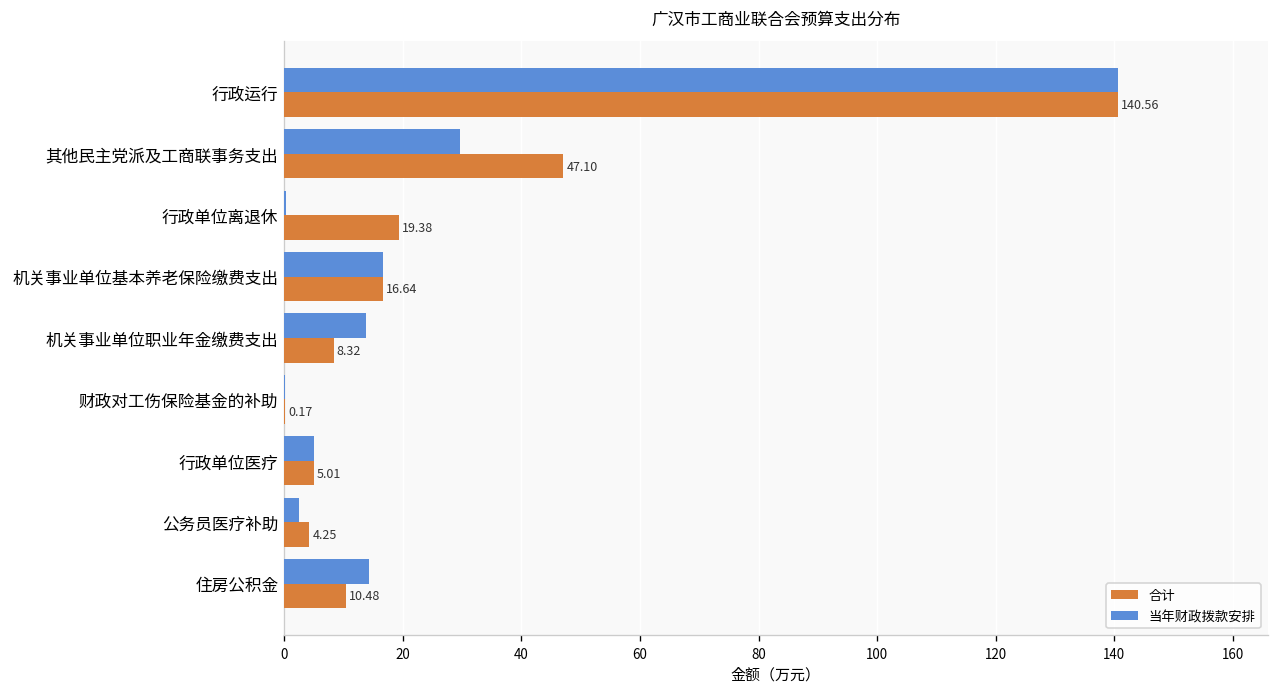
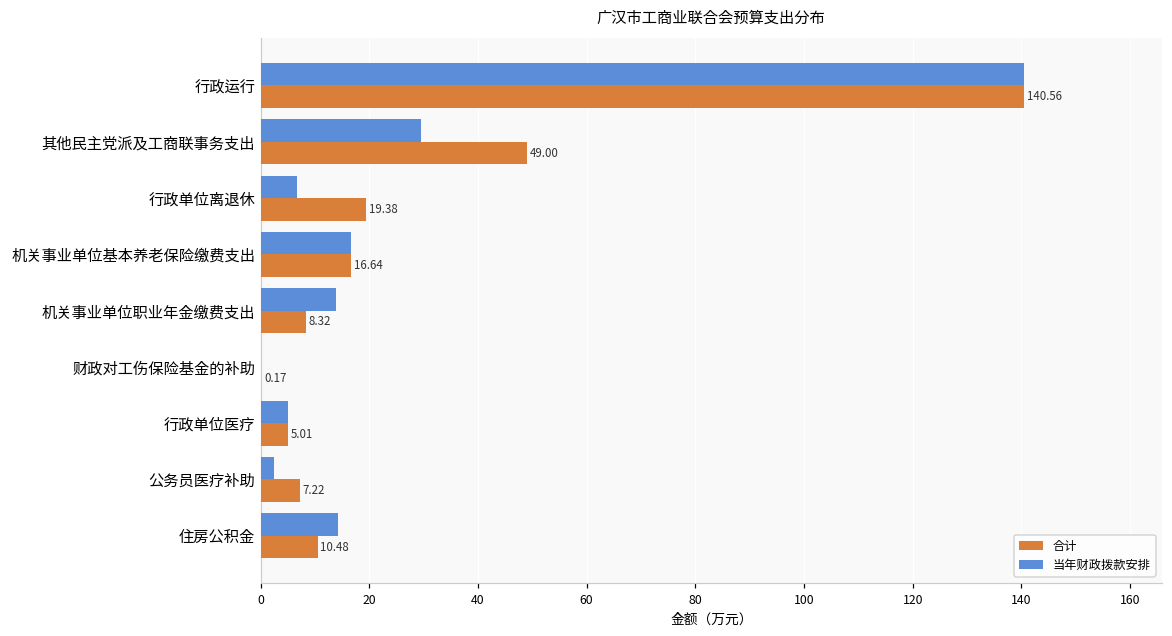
合计, 其他民主党派及工商联事务支出: 47.10 -> 49.00
当年财政拨款安排, 行政单位离退休: 0 -> 7
合计, 公务员医疗补助: 4.25 -> 7.22
